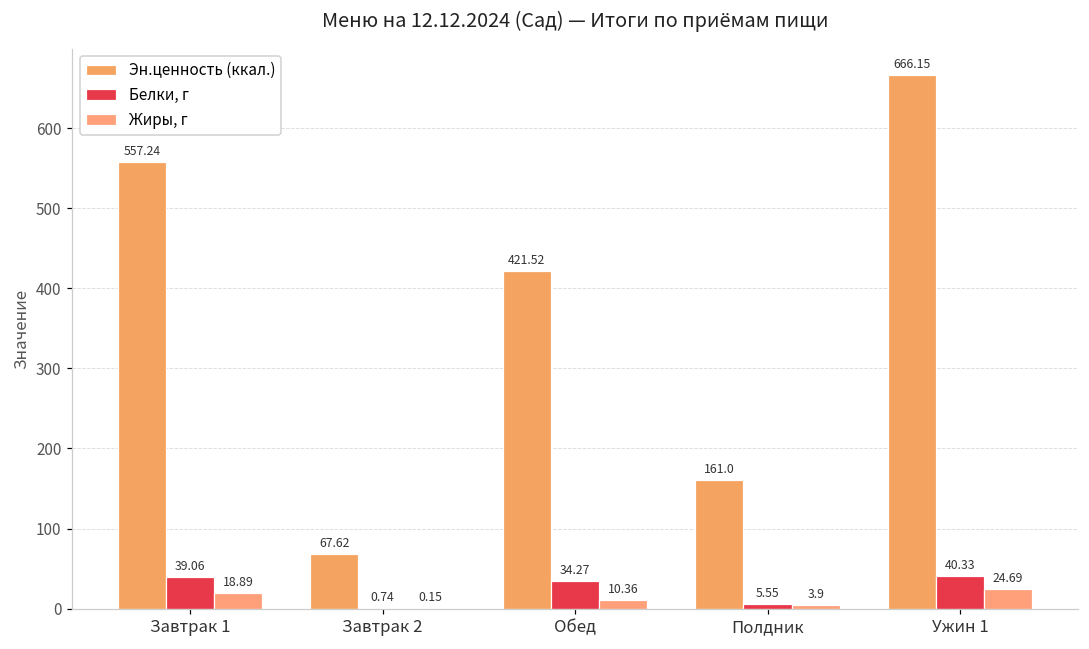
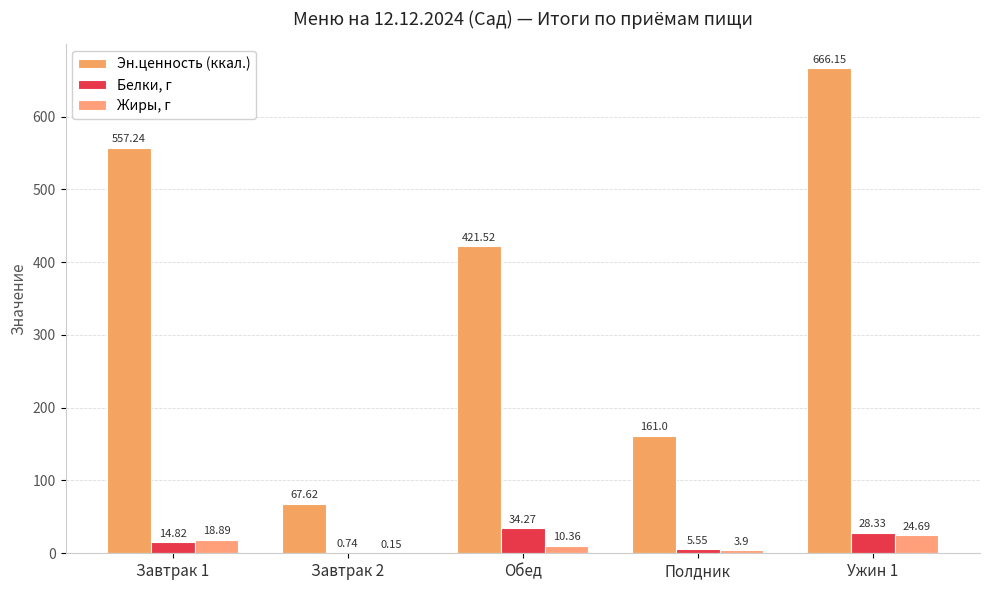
Белки, г, Завтрак 1: 39.06 -> 14.82
Белки, г, Ужин 1: 40.33 -> 28.33
